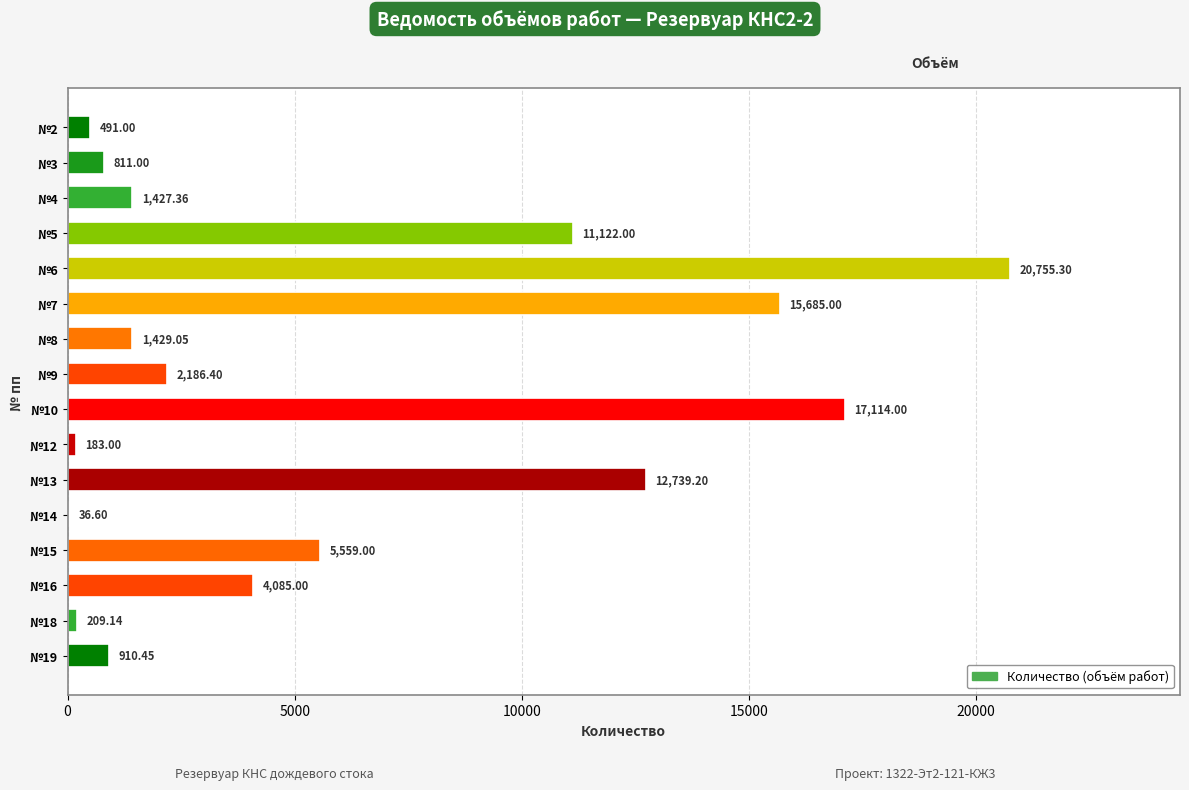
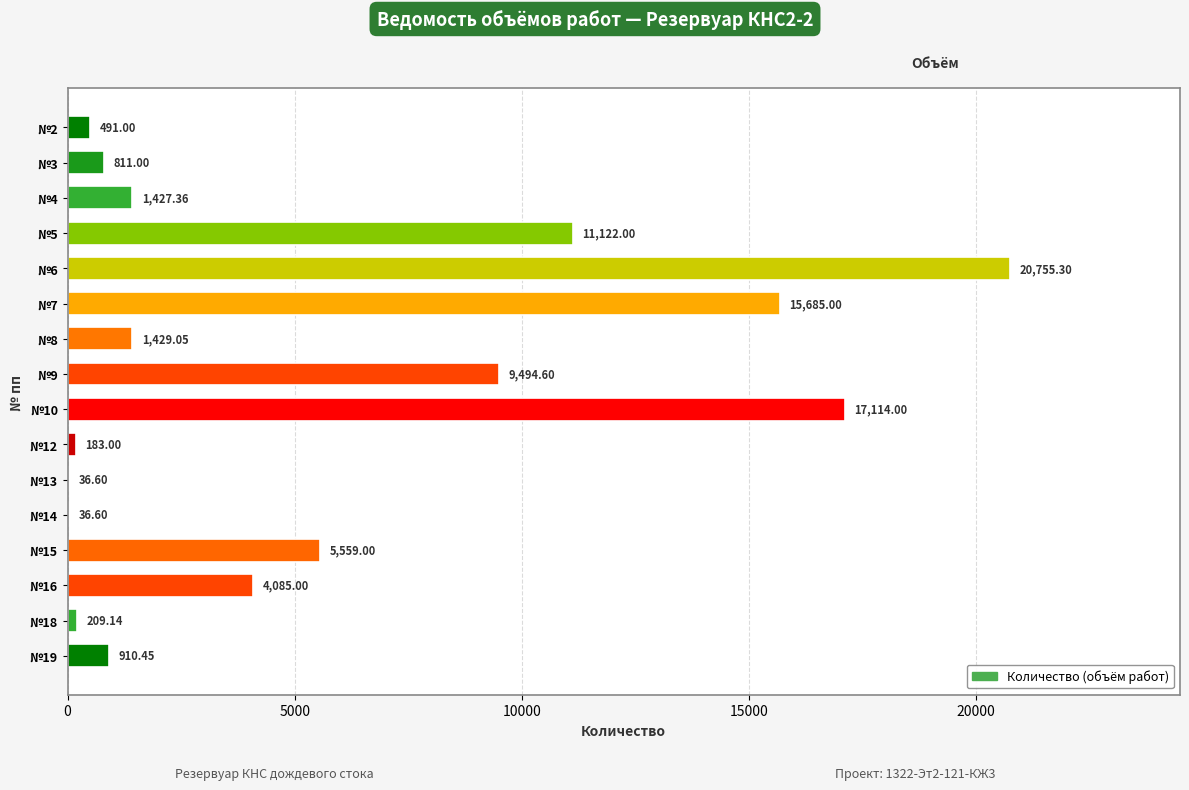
№9: 2,186.40 -> 9,494.60
№13: 12,739.20 -> 36.60
